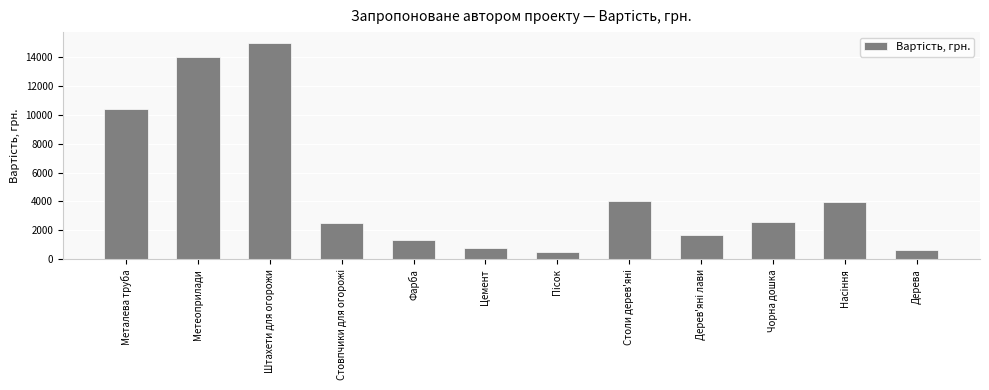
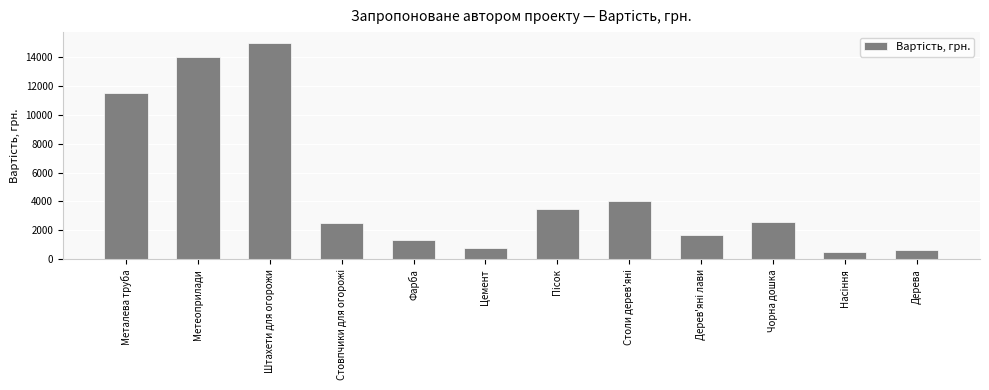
Металева труба: 10400 -> 11500
Пісок: 500 -> 3500
Насіння: 4000 -> 500
